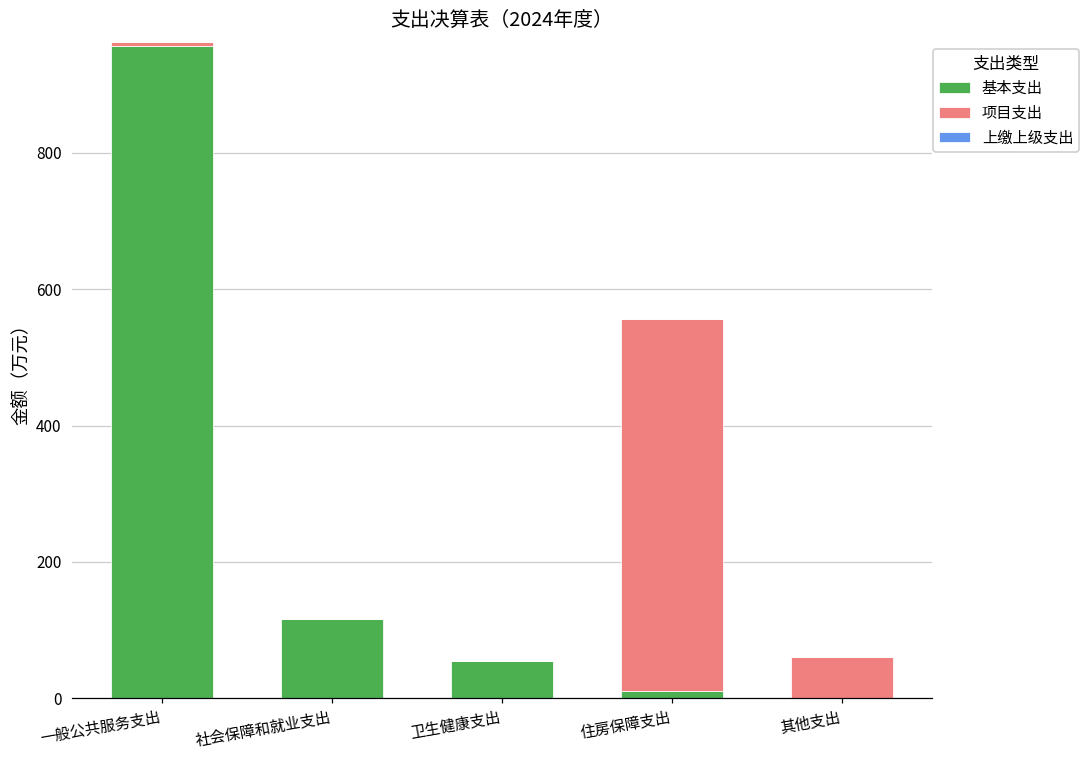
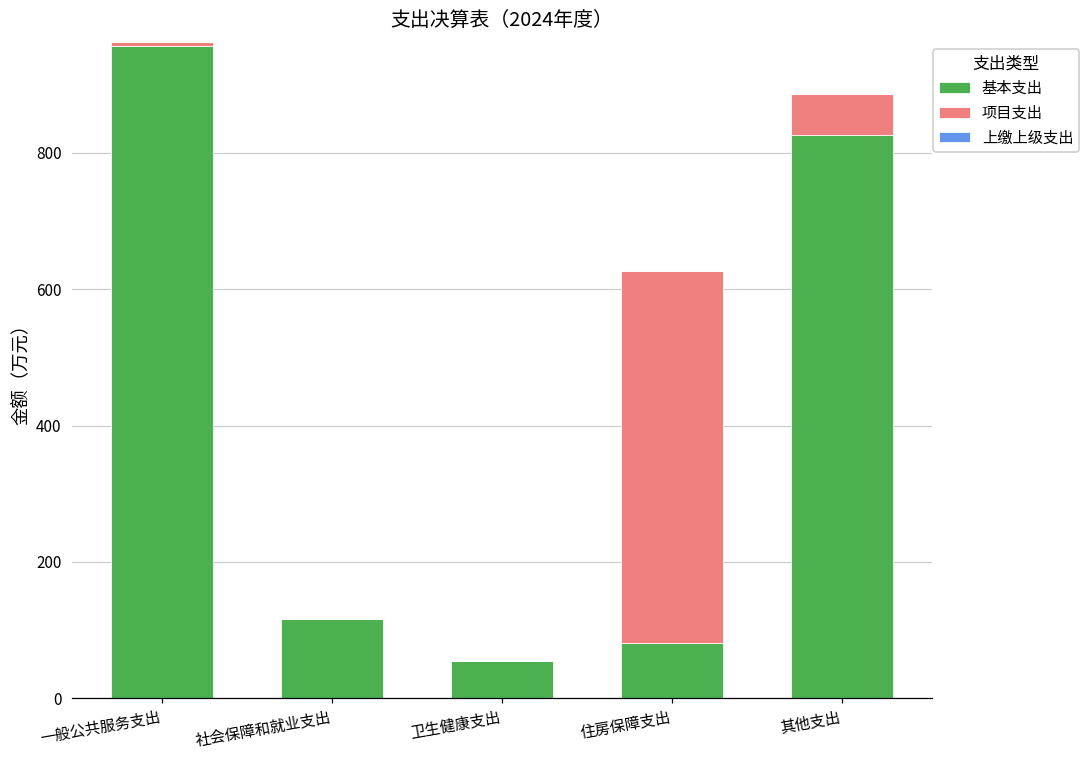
基本支出, 住房保障支出: 10 -> 80
基本支出, 其他支出: 0 -> 830
